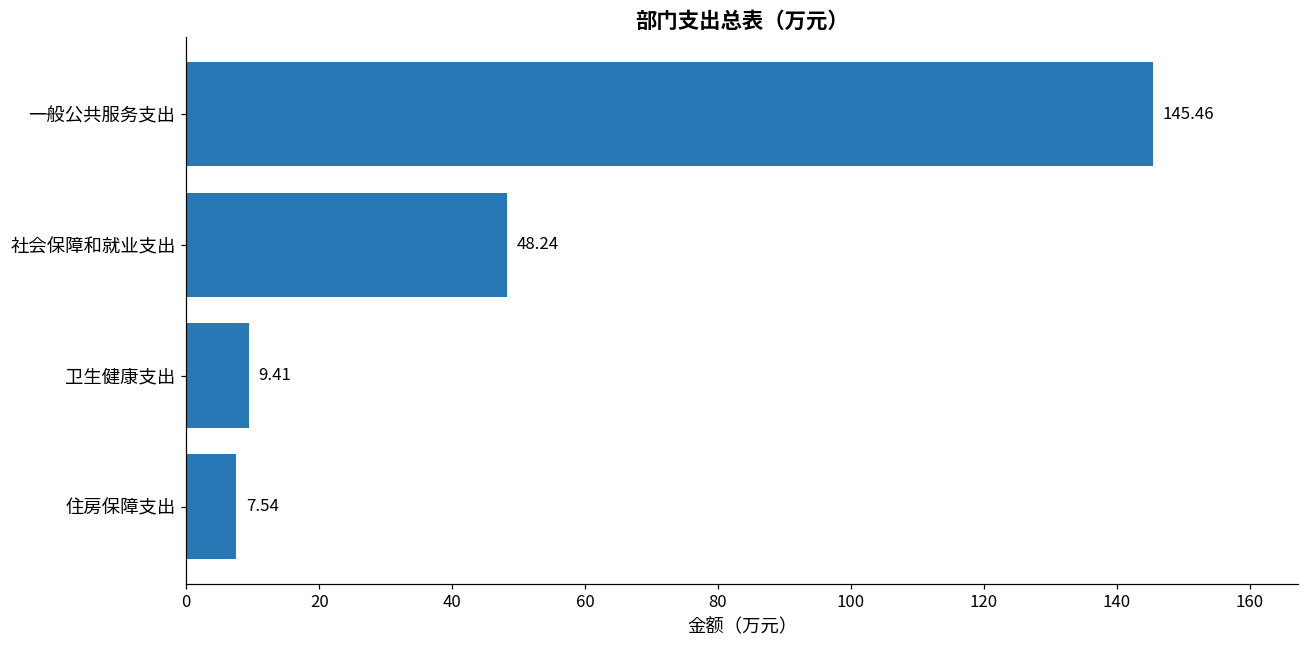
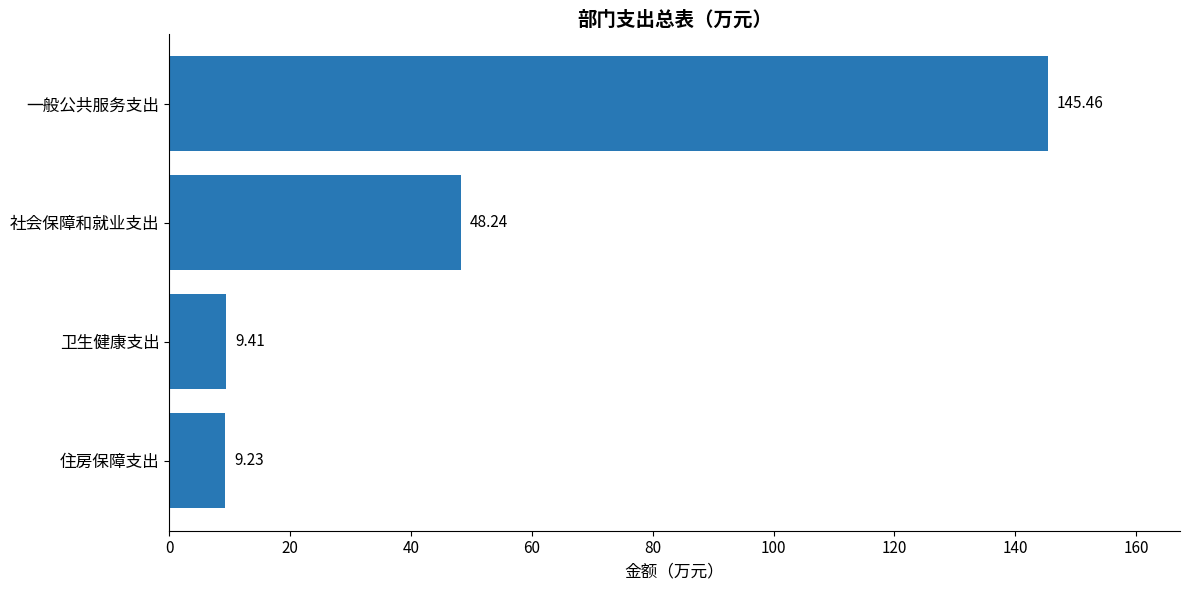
住房保障支出: 7.54 -> 9.23
